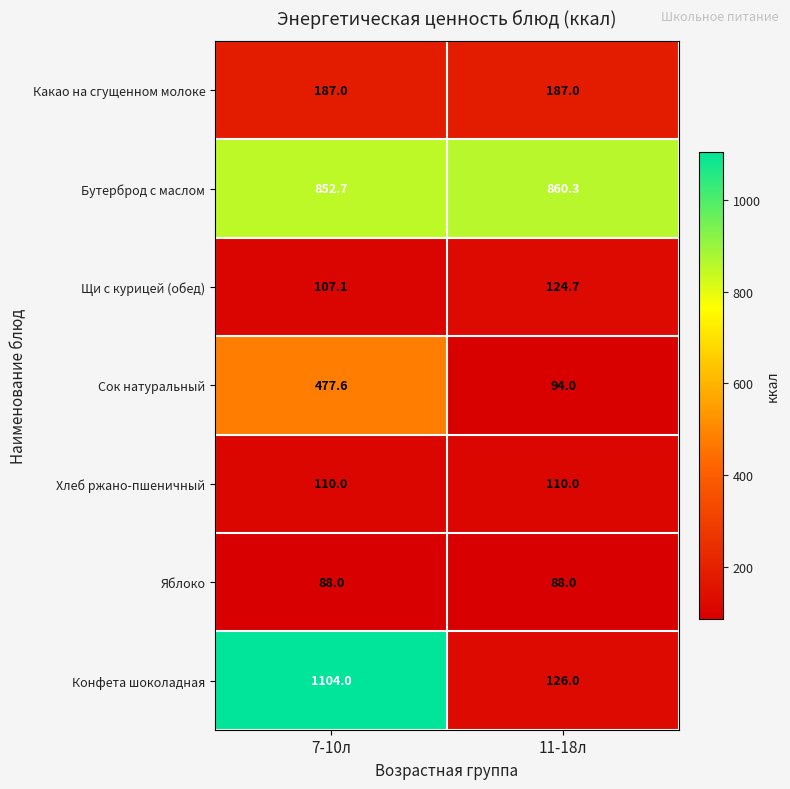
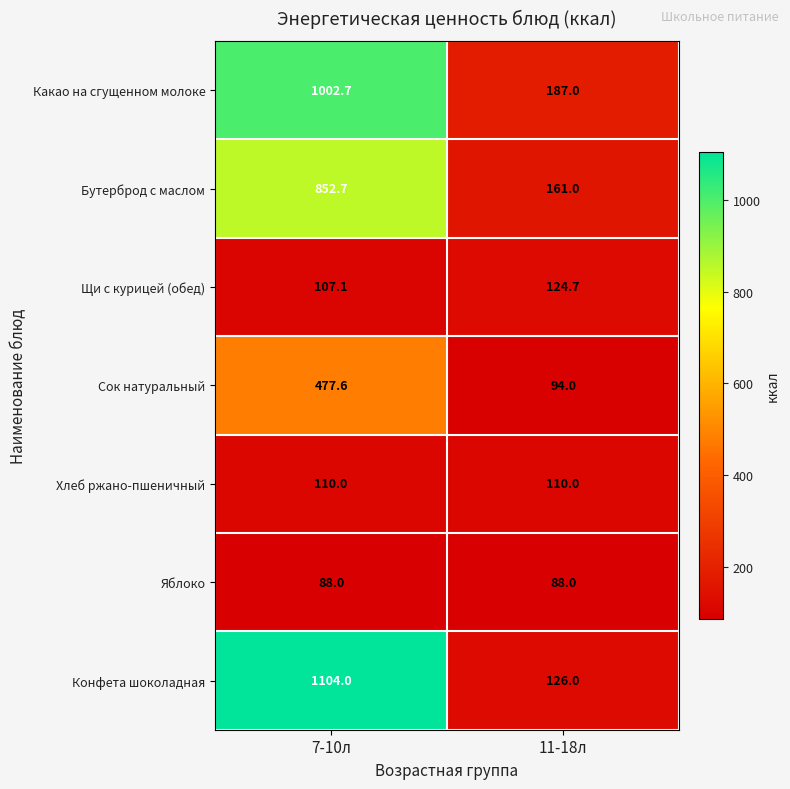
Какао на сгущенном молоке, 7-10л: 187.0 -> 1002.7
Бутерброд с маслом, 11-18л: 860.3 -> 161.0
